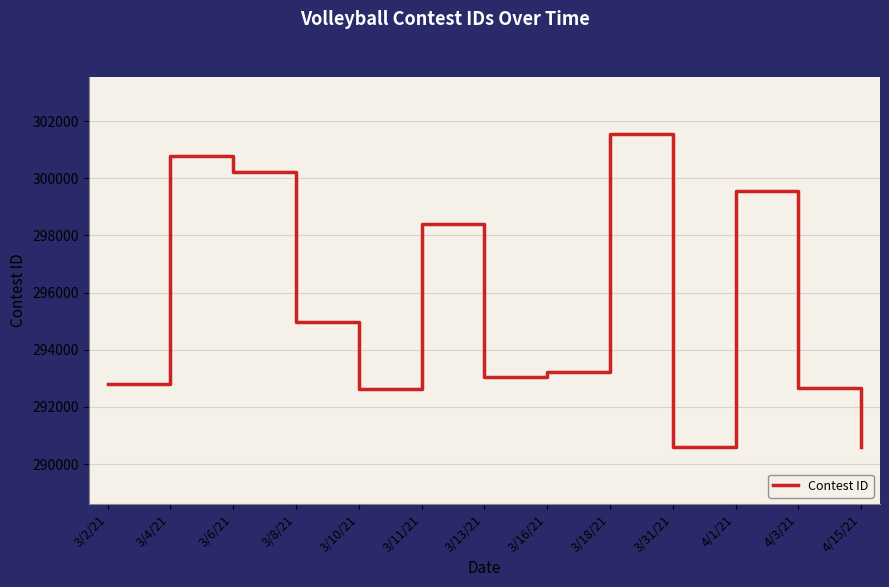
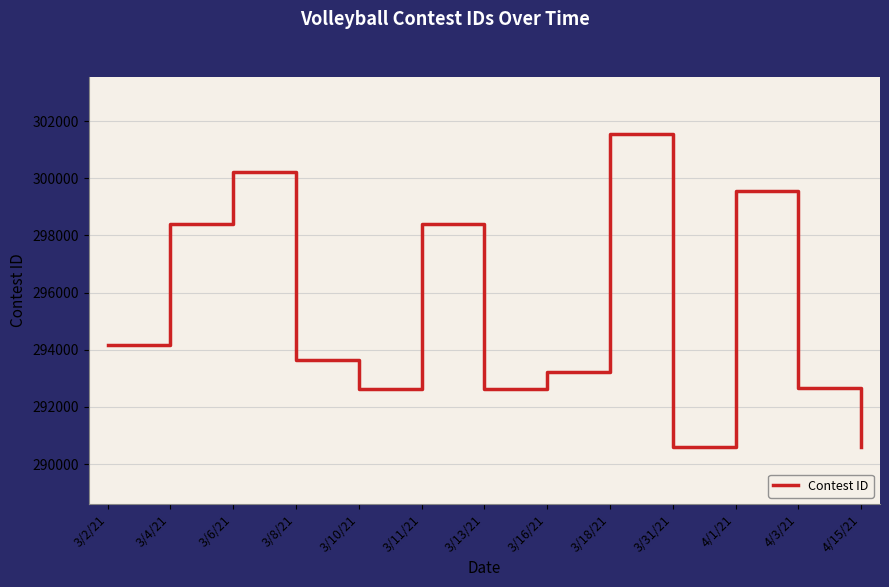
3/2/21: 292800 -> 294200
3/4/21: 300800 -> 298400
3/8/21: 295000 -> 293600
3/13/21: 293100 -> 292600
